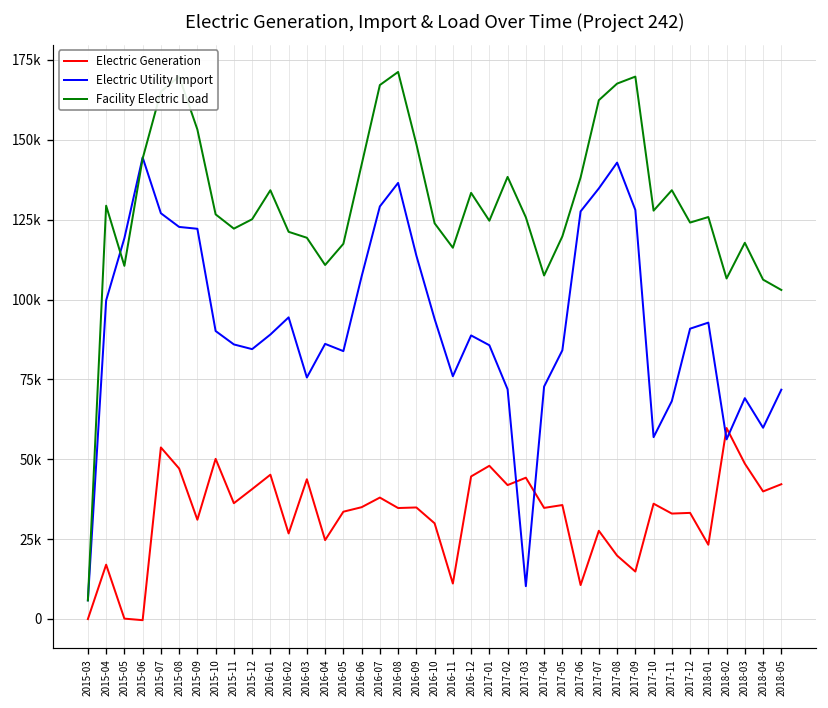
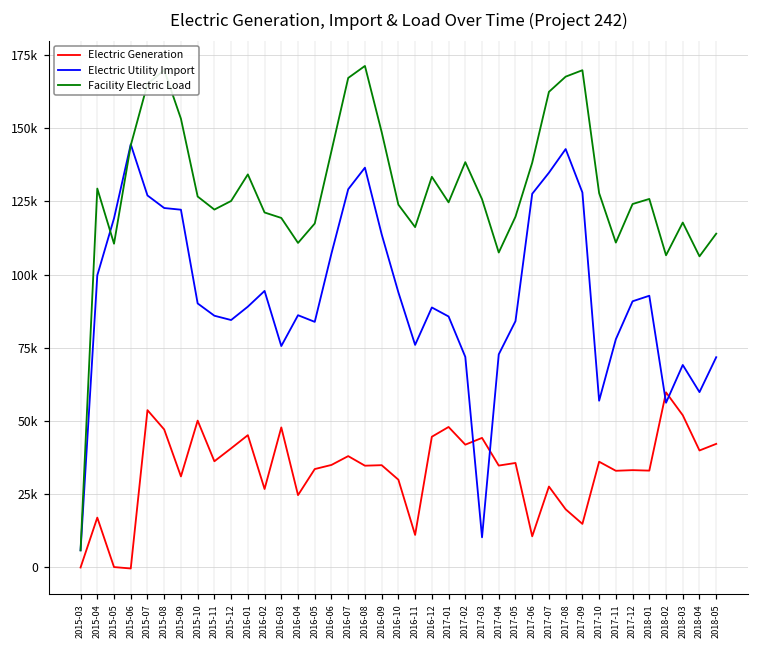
Electric Generation, 2016-03: 44000 -> 48000
Electric Utility Import, 2017-11: 68000 -> 78000
Facility Electric Load, 2017-11: 134000 -> 111000
Electric Generation, 2018-01: 23000 -> 33000
Electric Generation, 2018-03: 49000 -> 52000
Facility Electric Load, 2018-05: 103000 -> 114000
